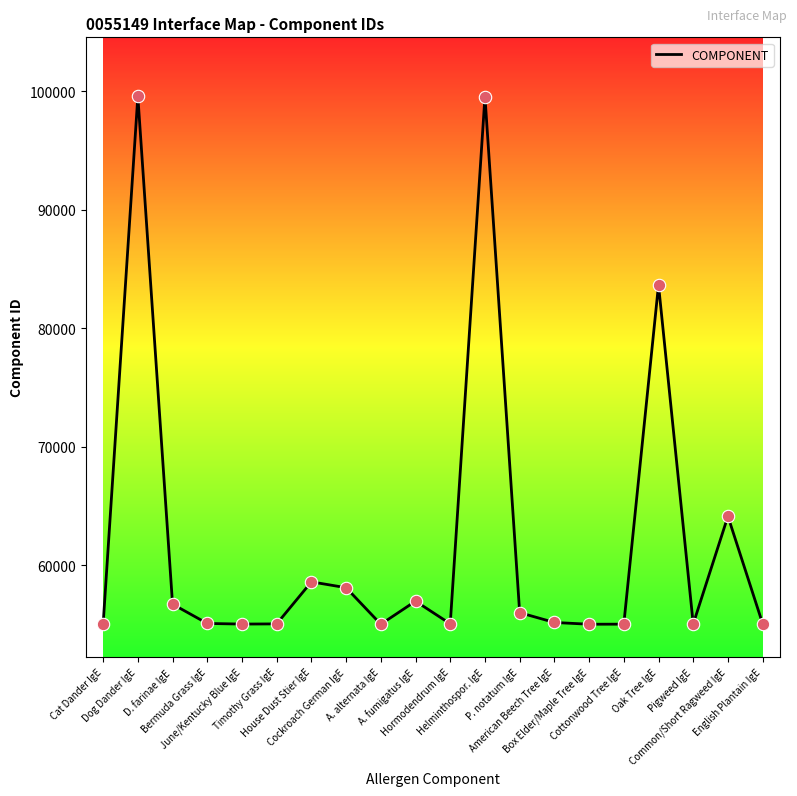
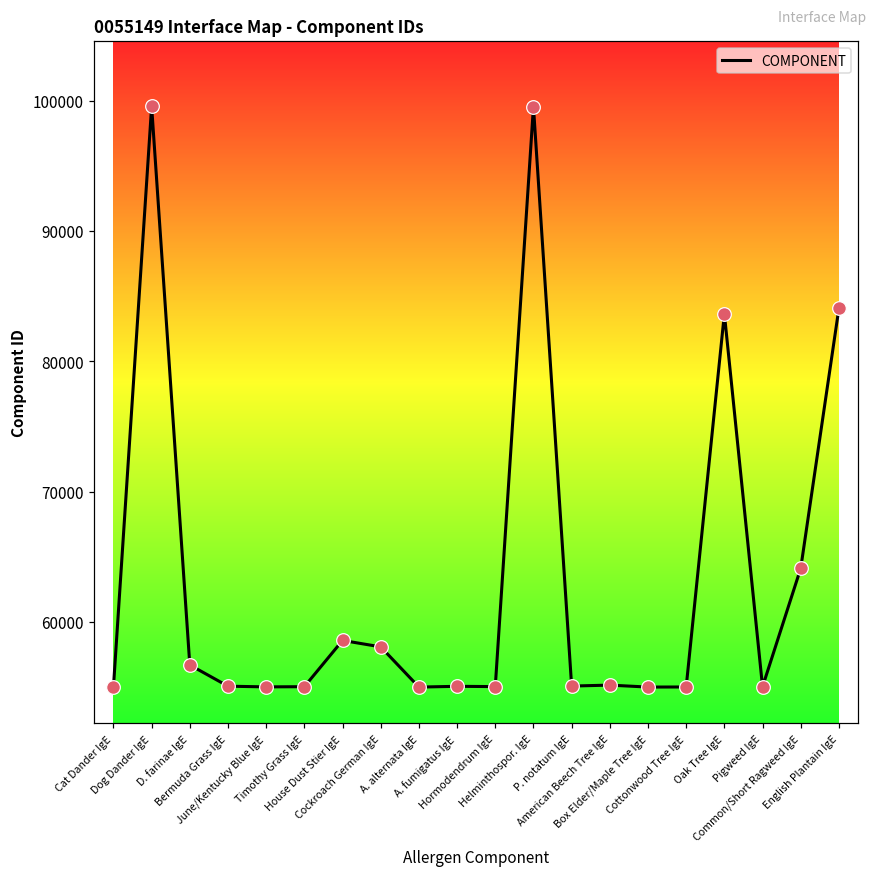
A. fumigatus IgE: 57000 -> 55100
P. notatum IgE: 56000 -> 55100
English Plantain IgE: 55000 -> 84100
